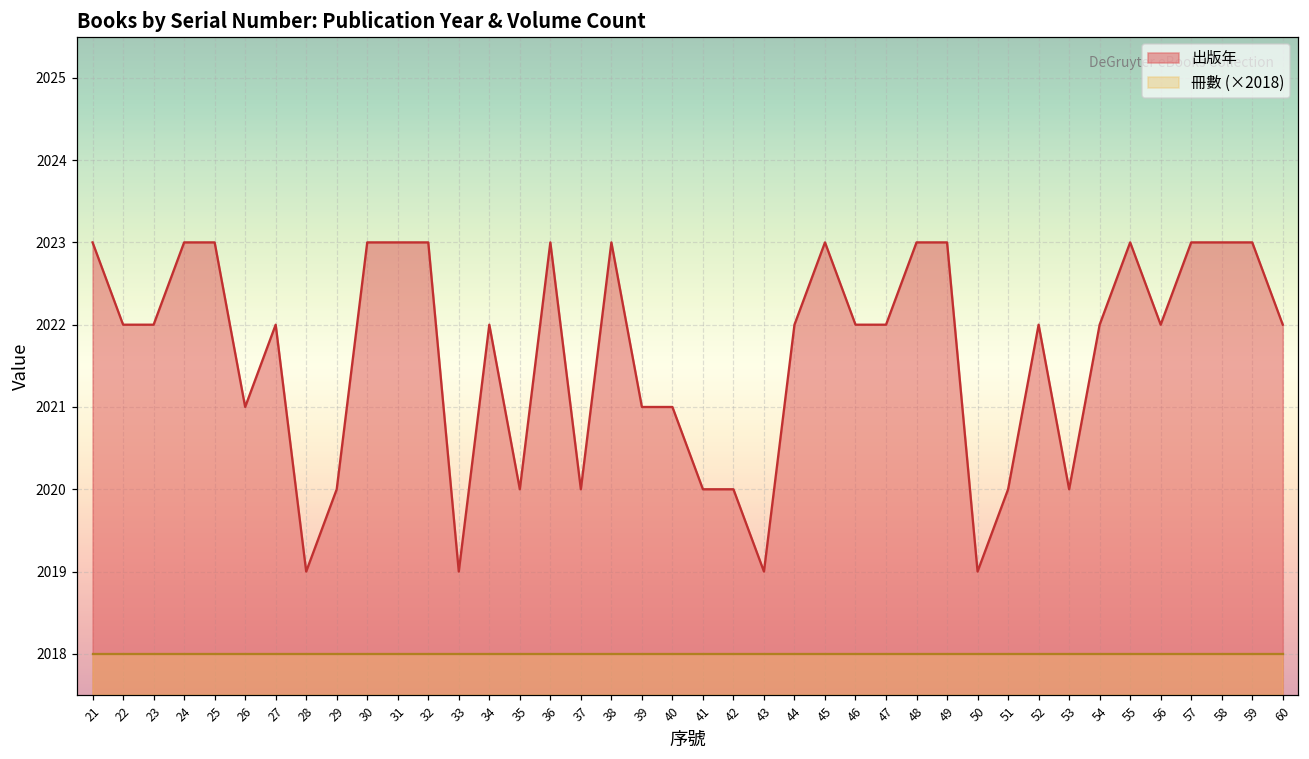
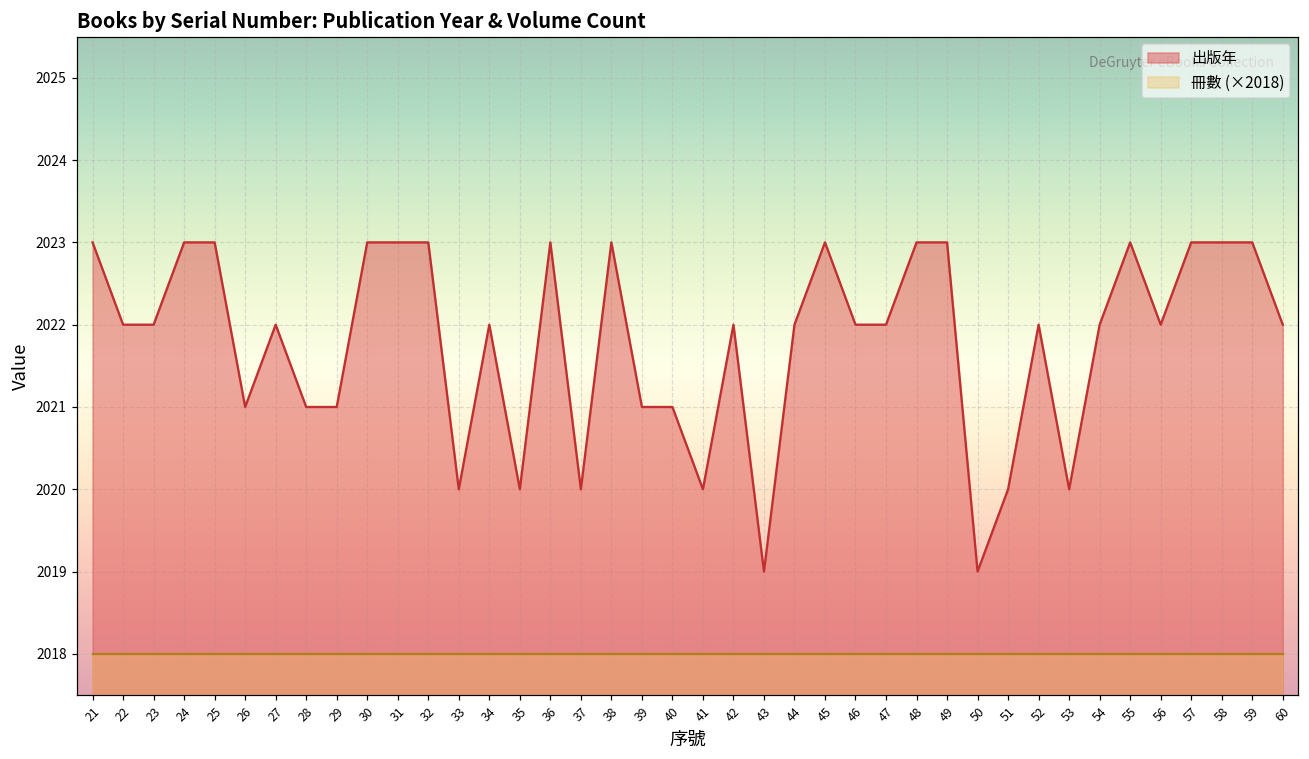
出版年, 28: 2019 -> 2021
出版年, 29: 2020 -> 2021
出版年, 33: 2019 -> 2020
出版年, 42: 2020 -> 2022
